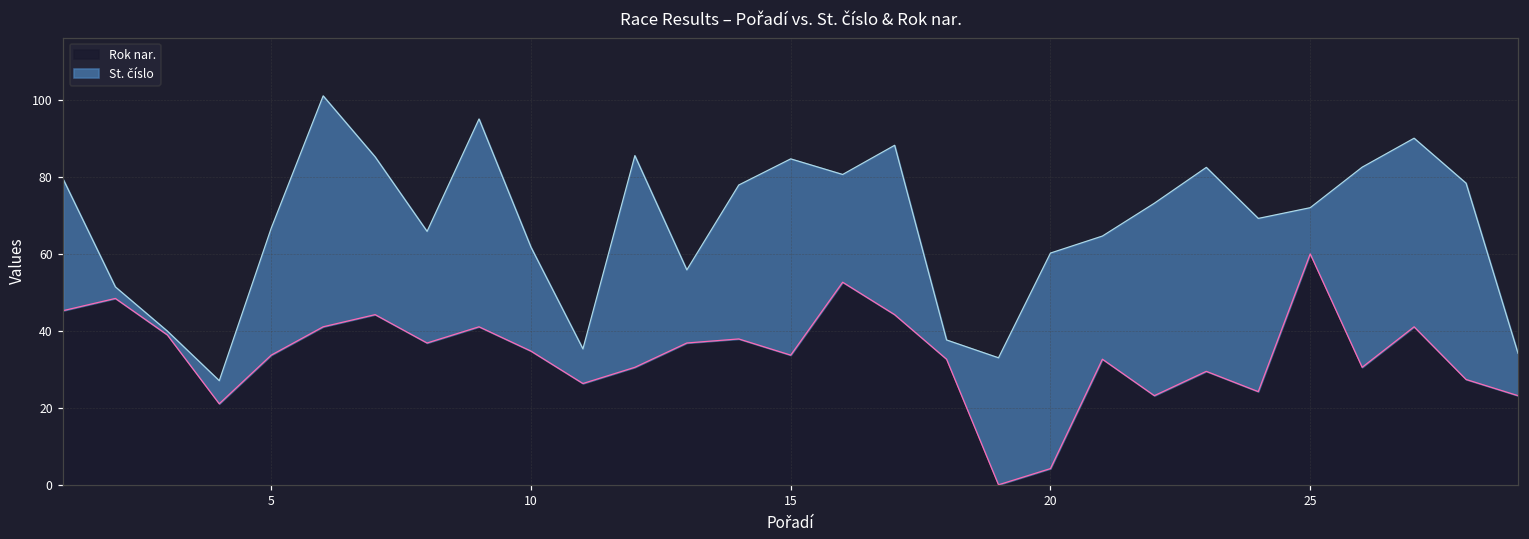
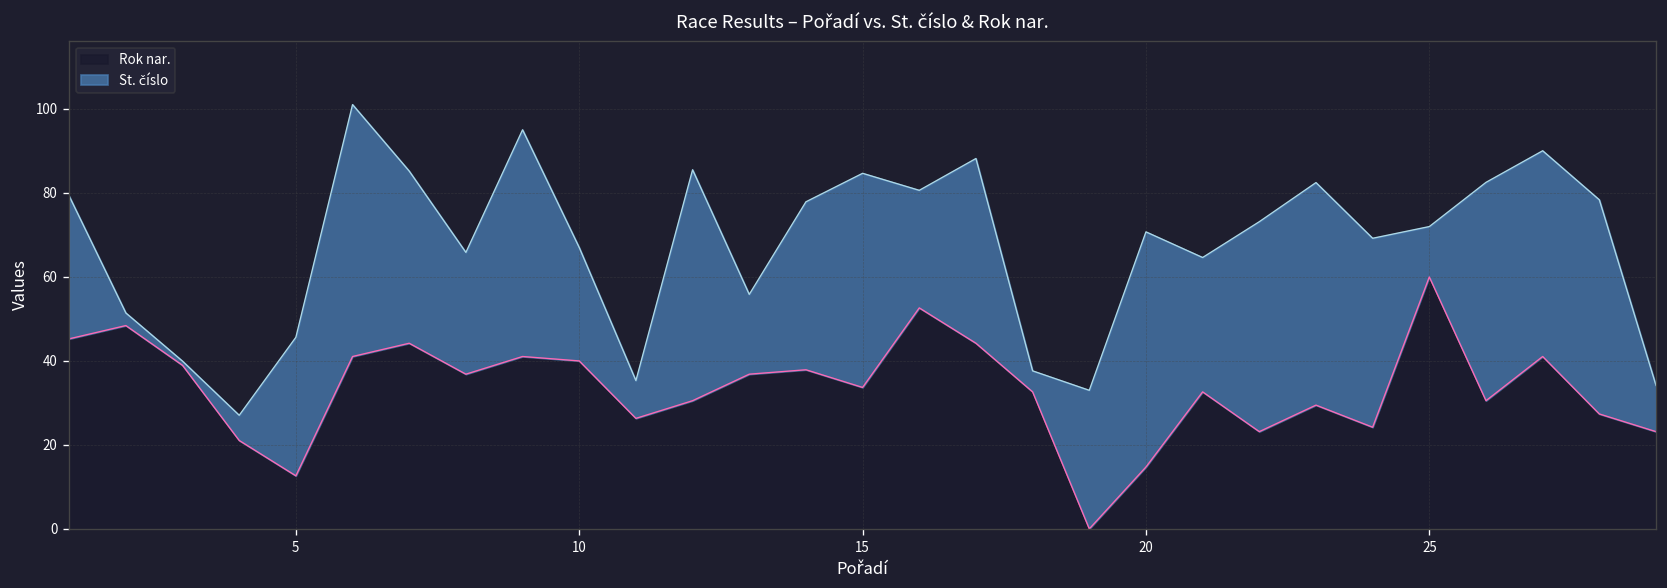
Rok nar., 5: 34 -> 13
Rok nar., 10: 35 -> 40
Rok nar., 20: 4 -> 15
